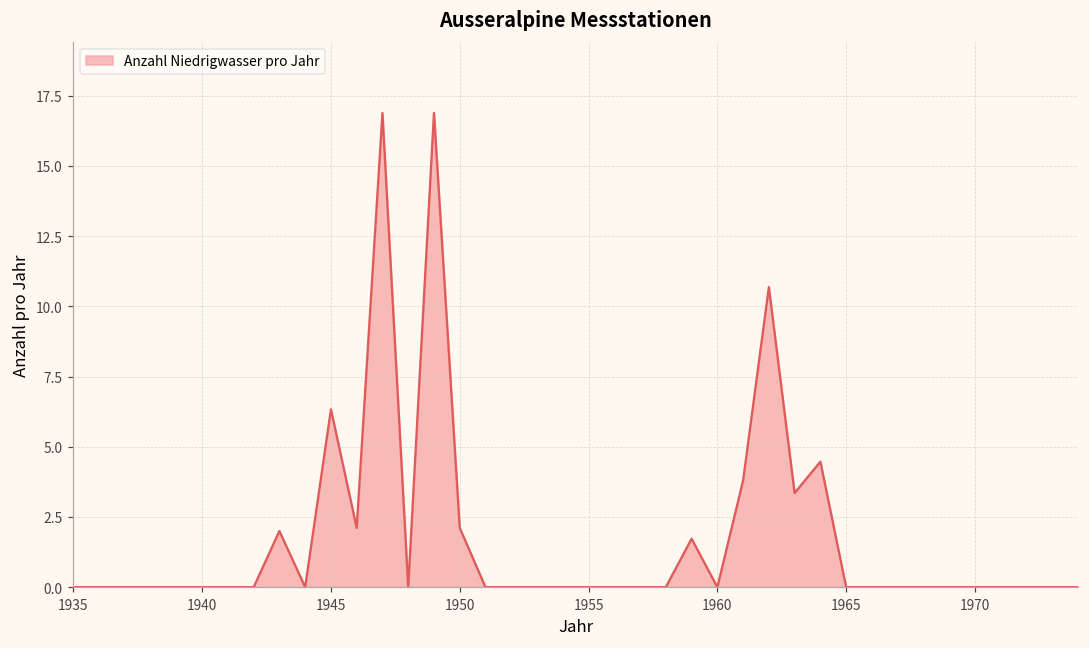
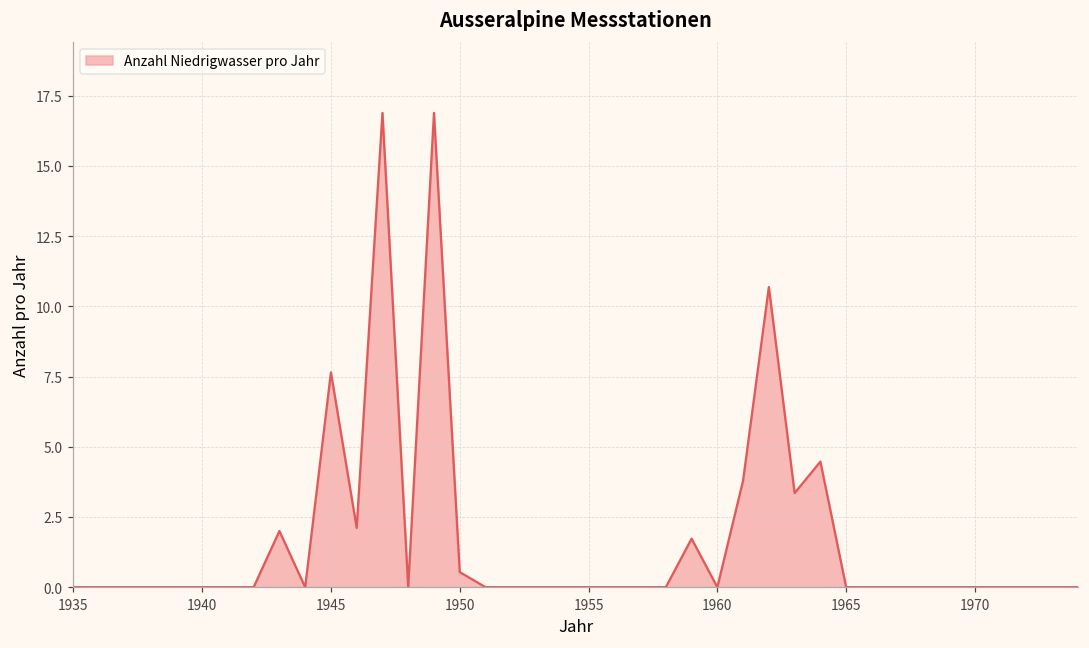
1945: 6.3 -> 7.6
1950: 2.1 -> 0.5
